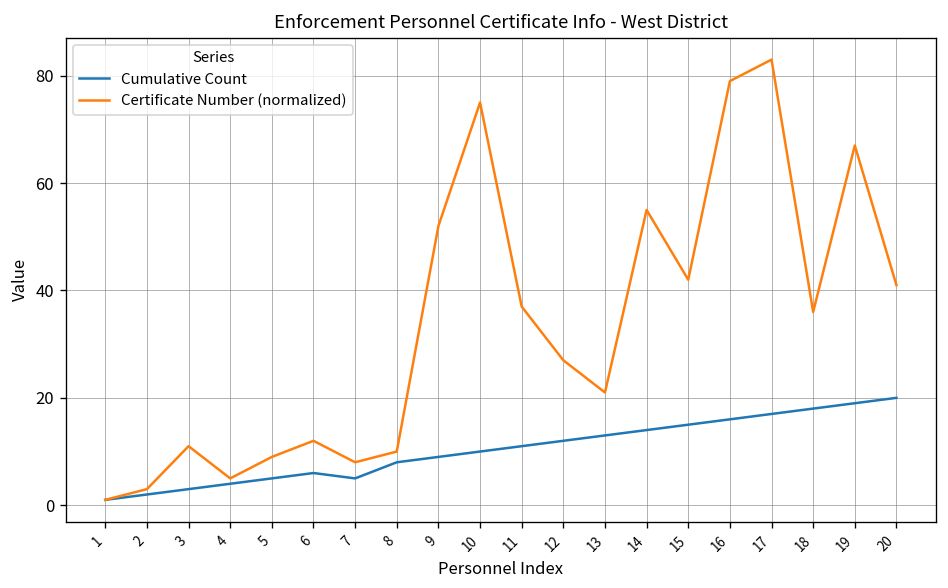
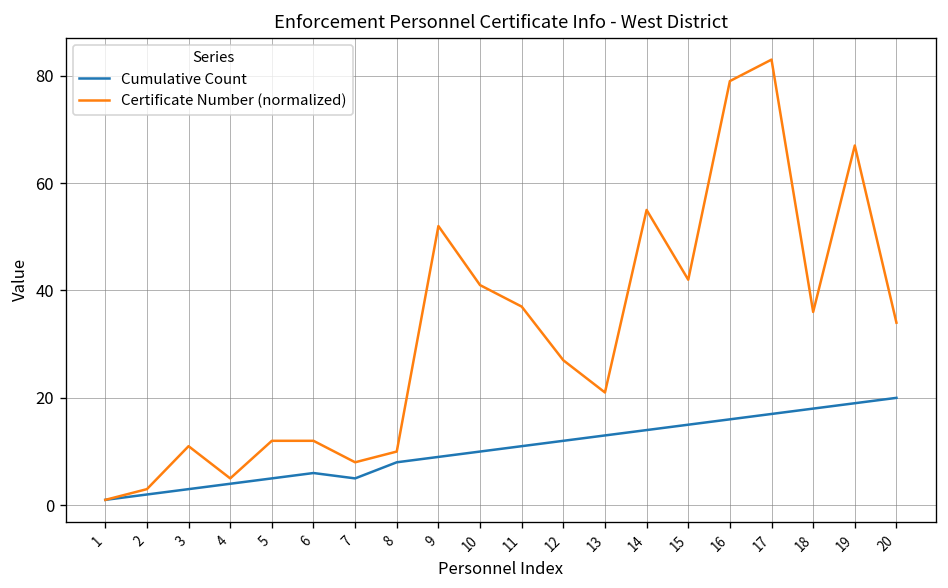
Certificate Number (normalized), 5: 9 -> 12
Certificate Number (normalized), 10: 75 -> 41
Certificate Number (normalized), 20: 41 -> 34
